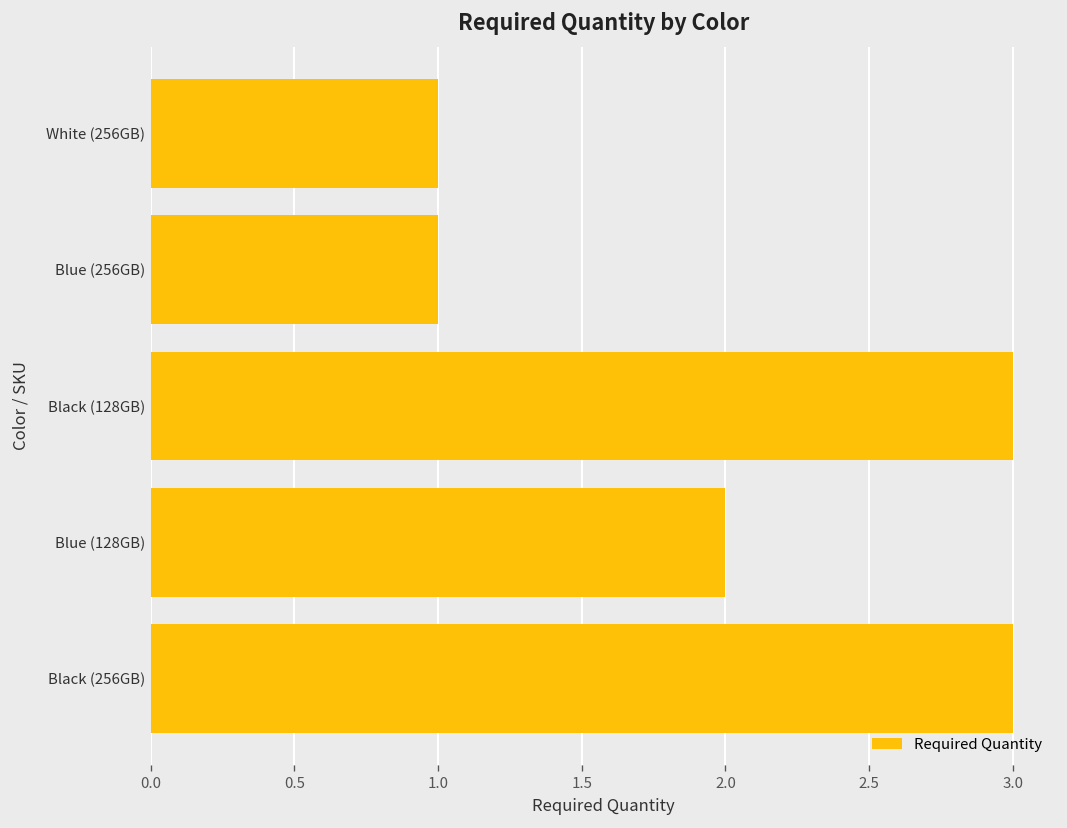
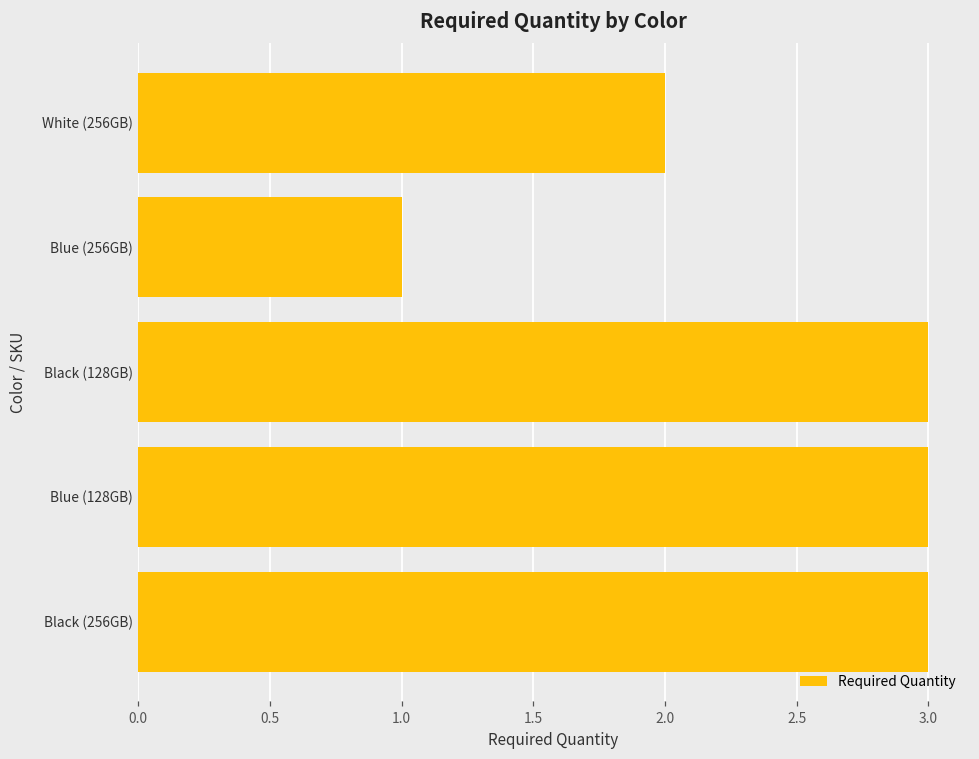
White (256GB): 1 -> 2
Blue (128GB): 2 -> 3
